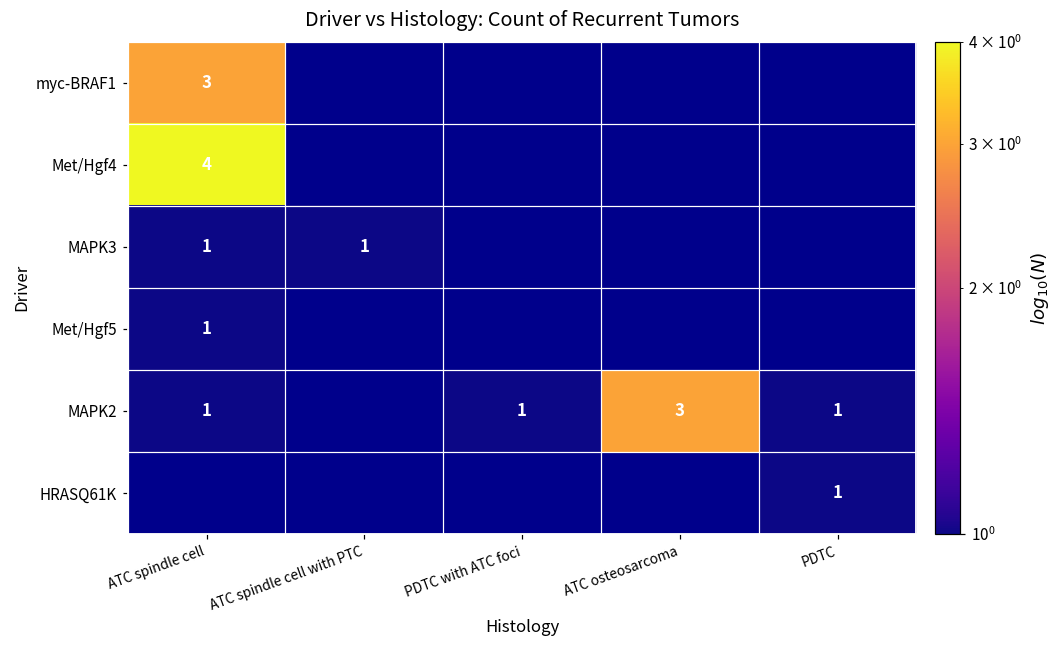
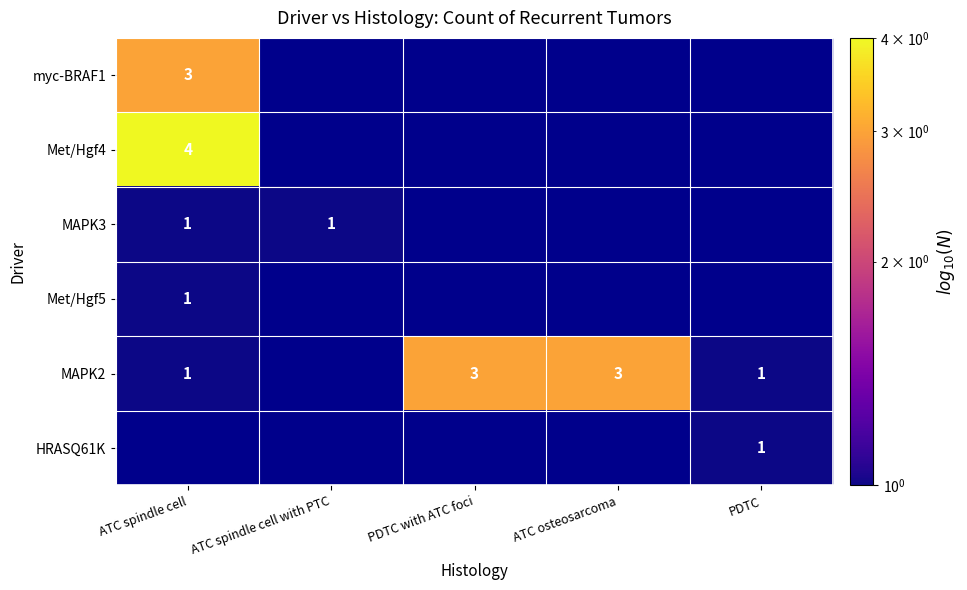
MAPK2, PDTC with ATC foci: 1 -> 3
